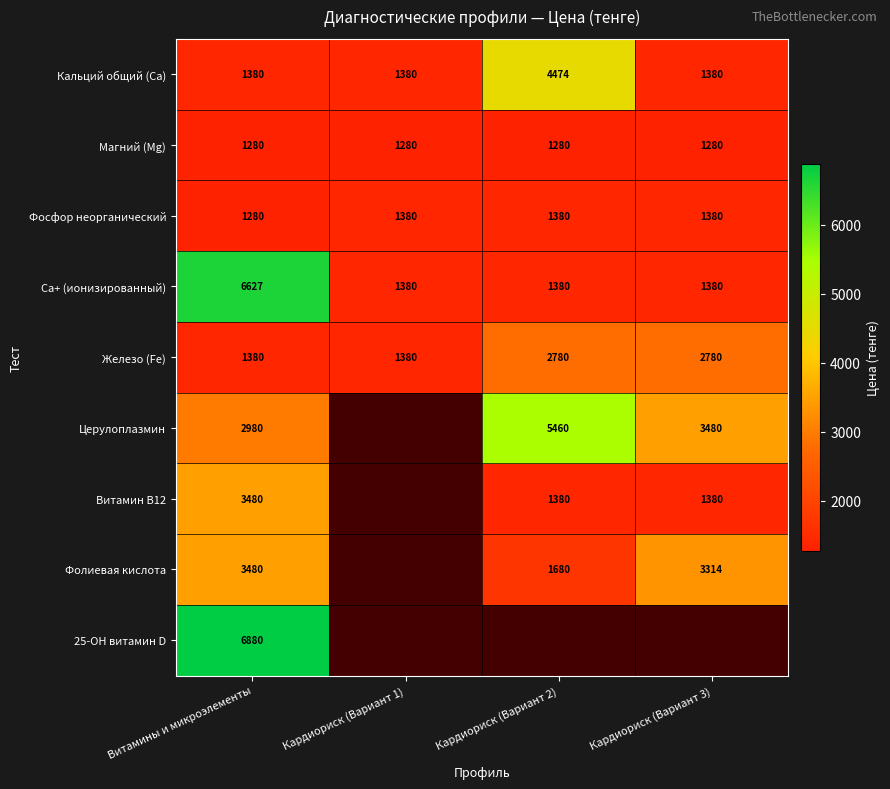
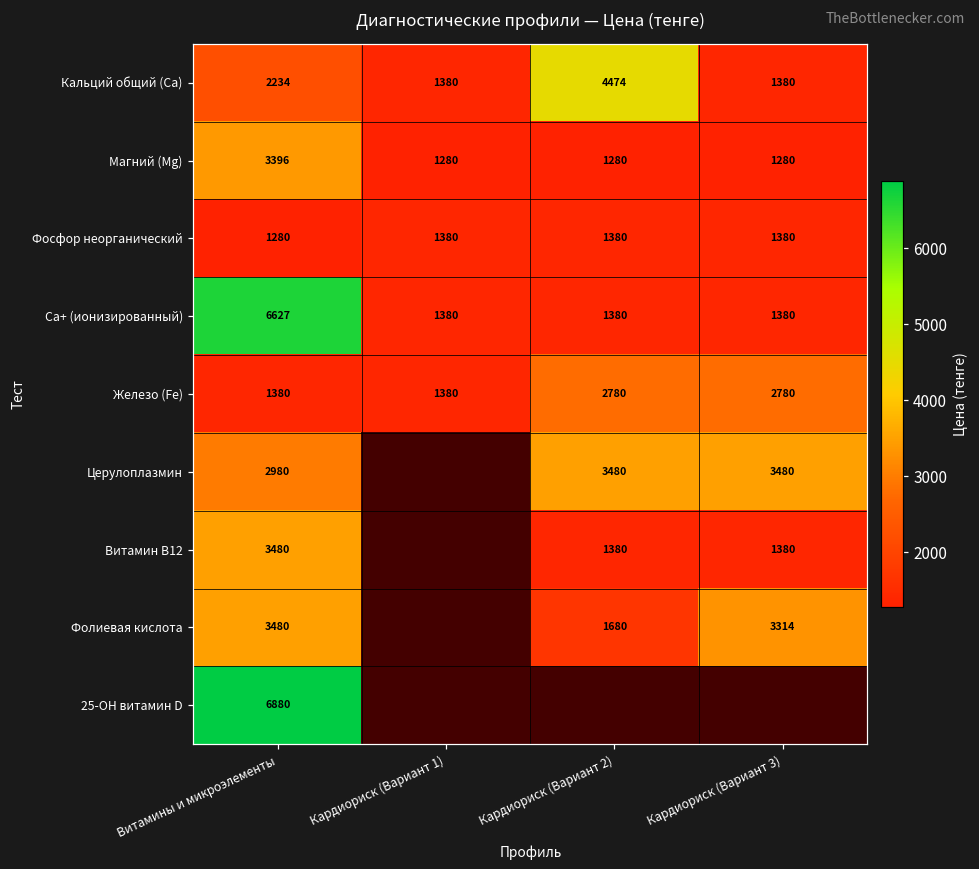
Кальций общий (Са), Витамины и микроэлементы: 1380 -> 2234
Магний (Мg), Витамины и микроэлементы: 1280 -> 3396
Церулоплазмин, Кардиориск (Вариант 2): 5460 -> 3480
